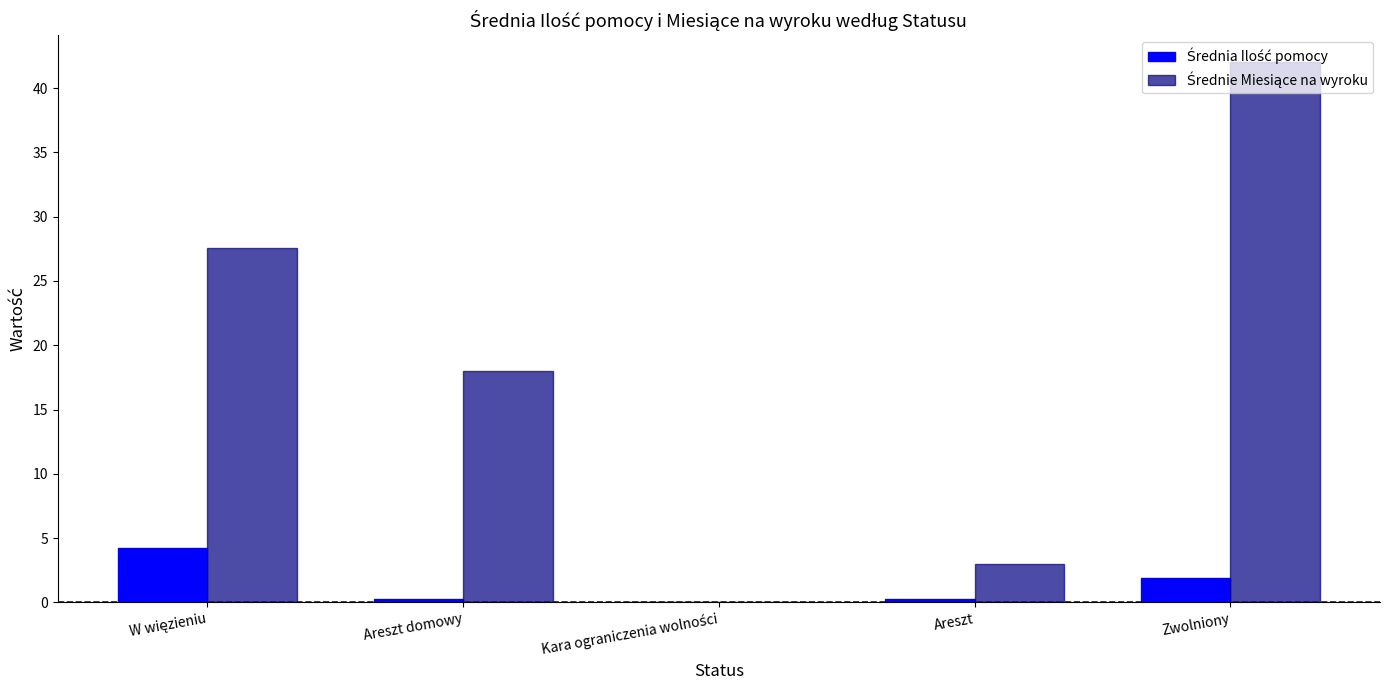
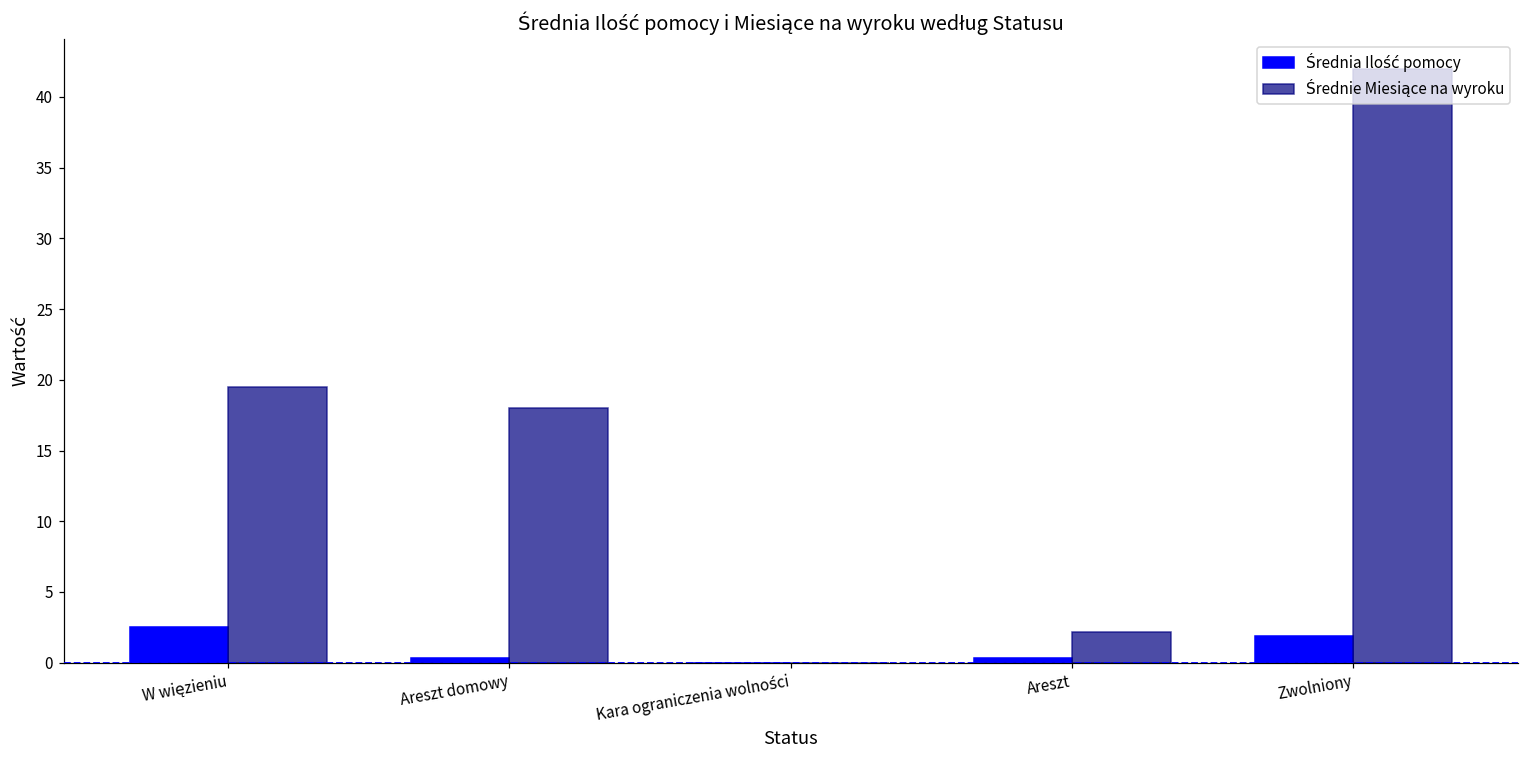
Średnia Ilość pomocy, W więzieniu: 4.2 -> 2.5
Średnie Miesiące na wyroku, W więzieniu: 27.6 -> 19.5
Średnie Miesiące na wyroku, Areszt: 3.0 -> 2.2
